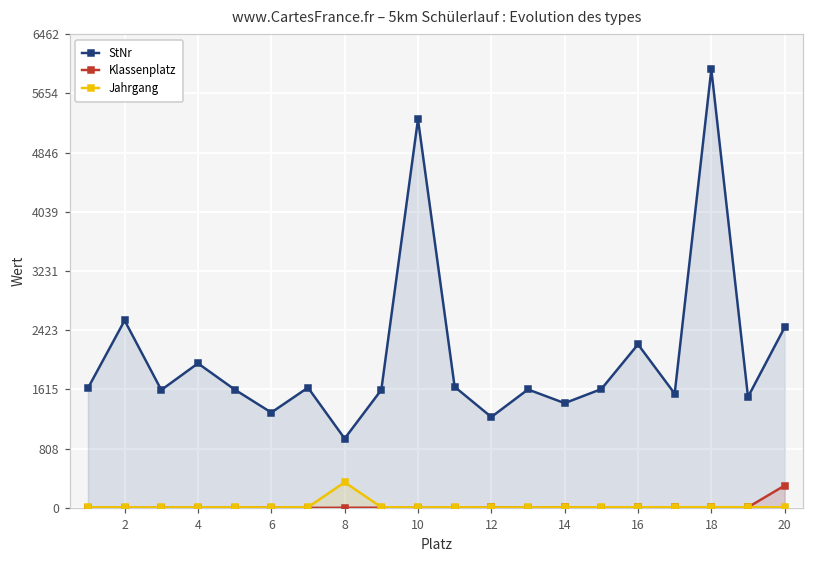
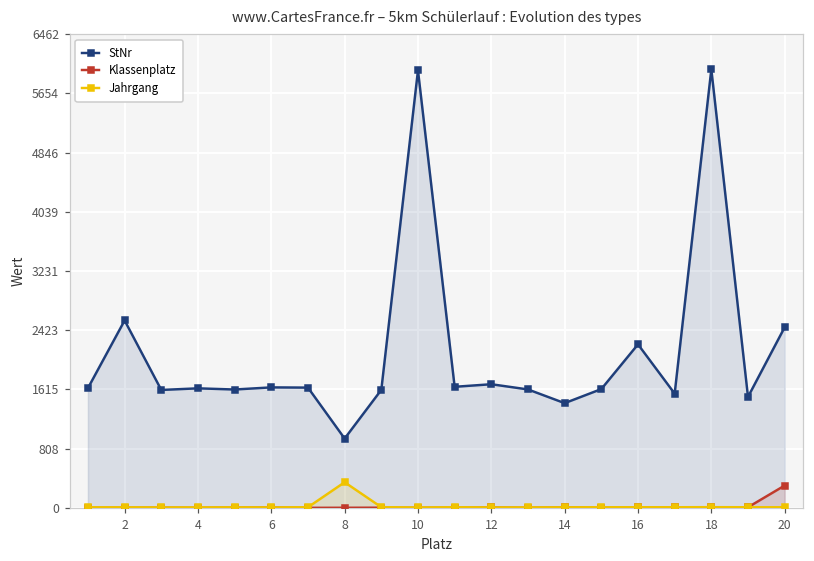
StNr, 4: 2000 -> 1600
StNr, 6: 1300 -> 1600
StNr, 10: 5300 -> 6000
StNr, 12: 1200 -> 1700
